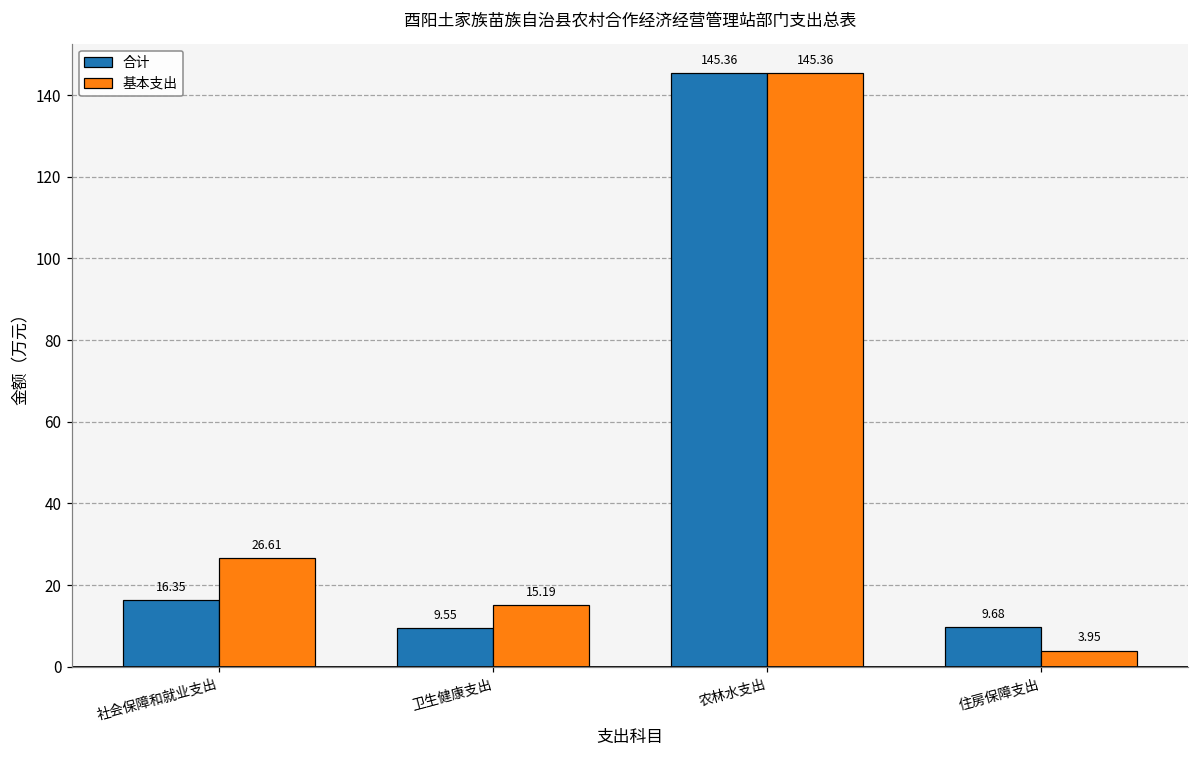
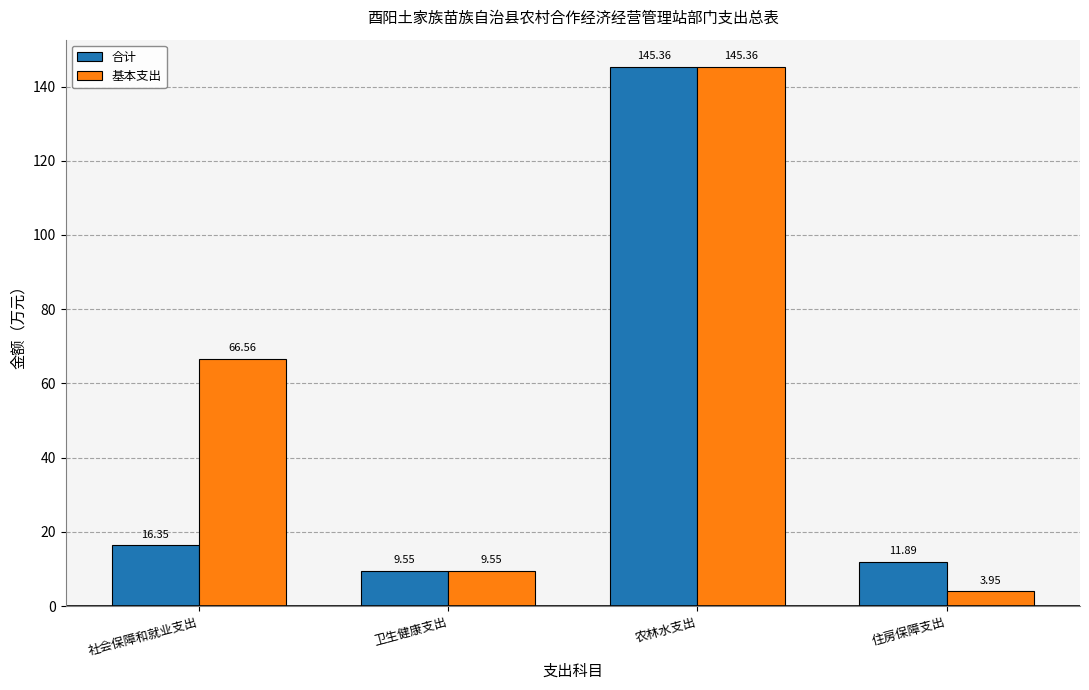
基本支出, 社会保障和就业支出: 26.61 -> 66.56
基本支出, 卫生健康支出: 15.19 -> 9.55
合计, 住房保障支出: 9.68 -> 11.89
